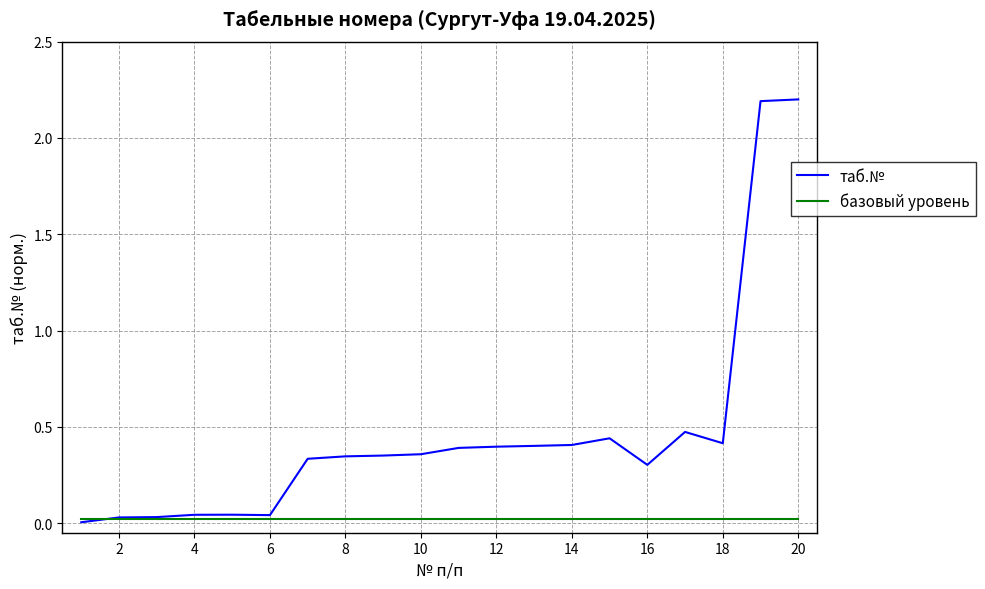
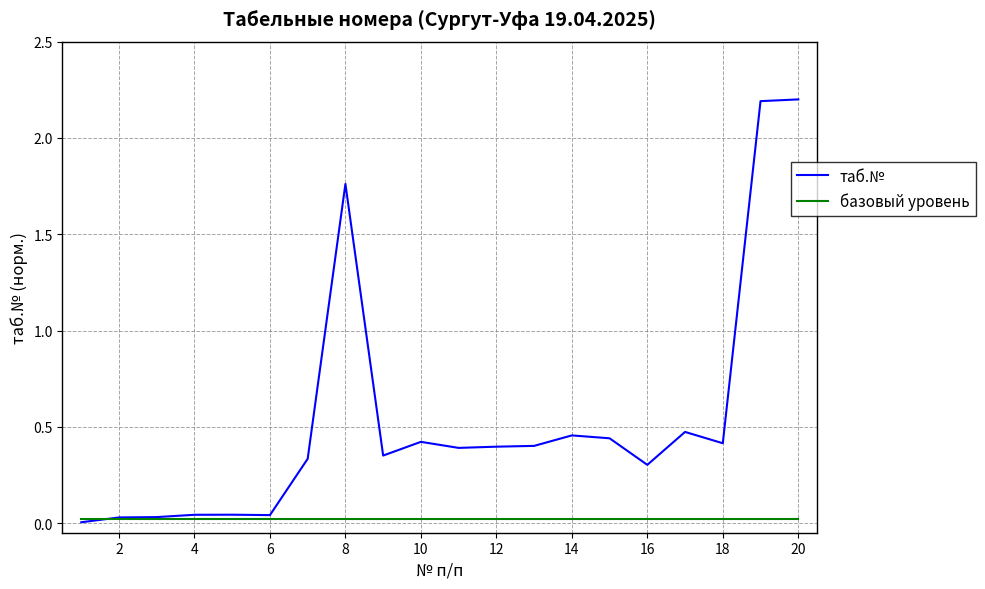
таб.№, 8: 0.35 -> 1.76
таб.№, 10: 0.36 -> 0.42
таб.№, 14: 0.41 -> 0.46
